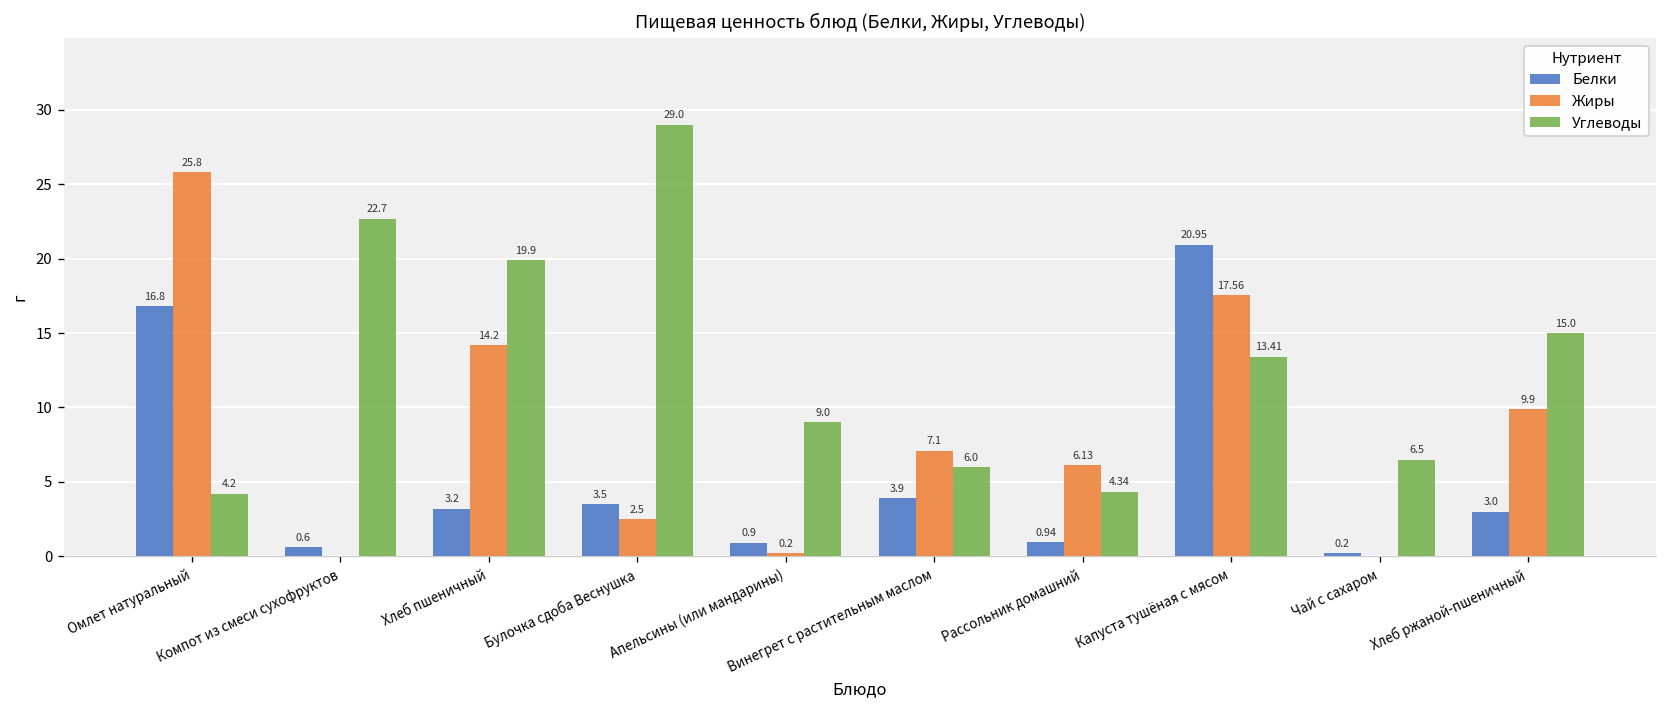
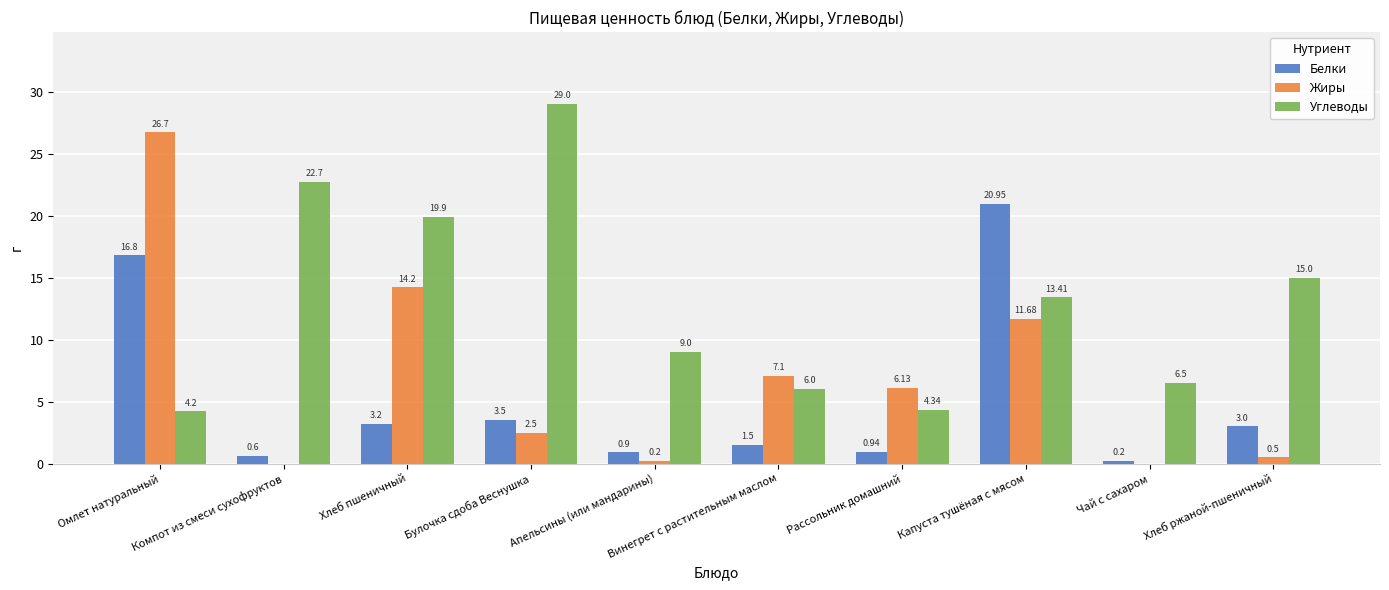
Жиры, Омлет натуральный: 25.8 -> 26.7
Белки, Винегрет с растительным маслом: 3.9 -> 1.5
Жиры, Капуста тушёная с мясом: 17.56 -> 11.68
Жиры, Хлеб ржаной-пшеничный: 9.9 -> 0.5
